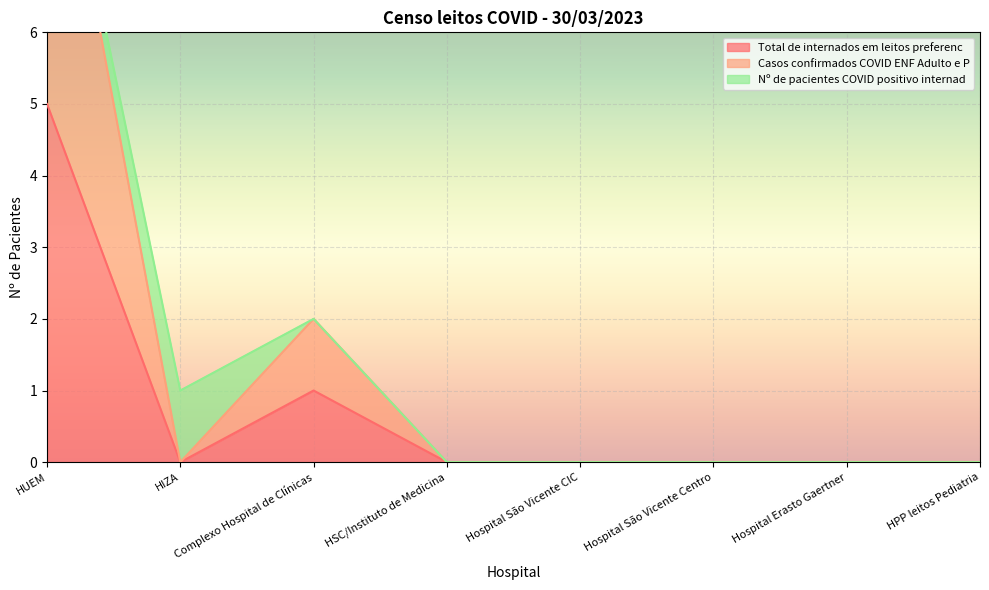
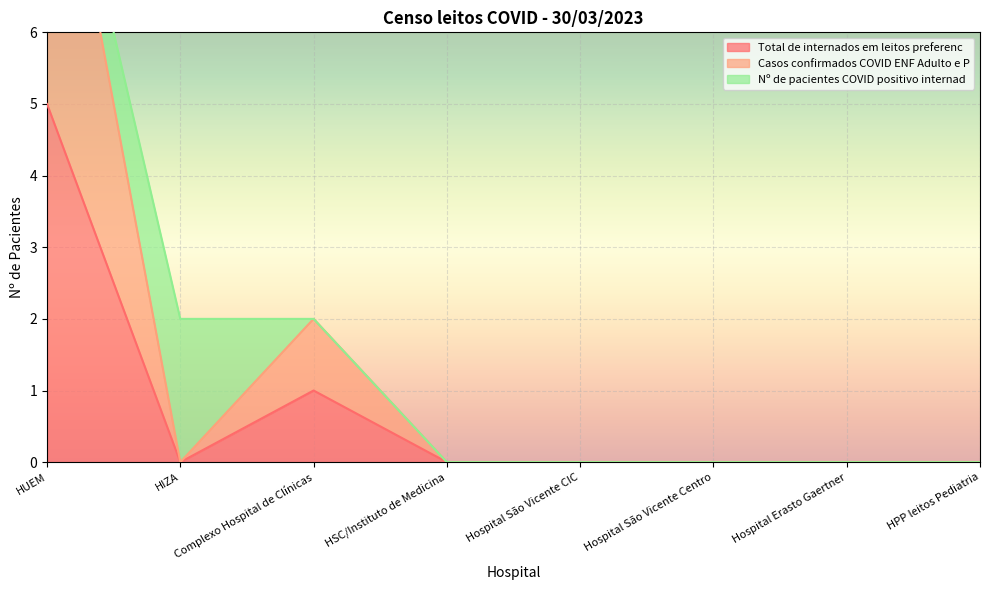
Nº de pacientes COVID positivo internad, HIZA: 1 -> 2
